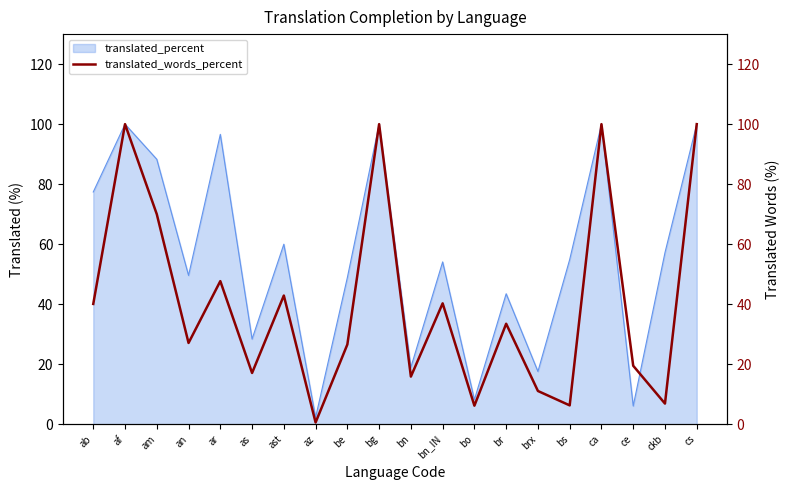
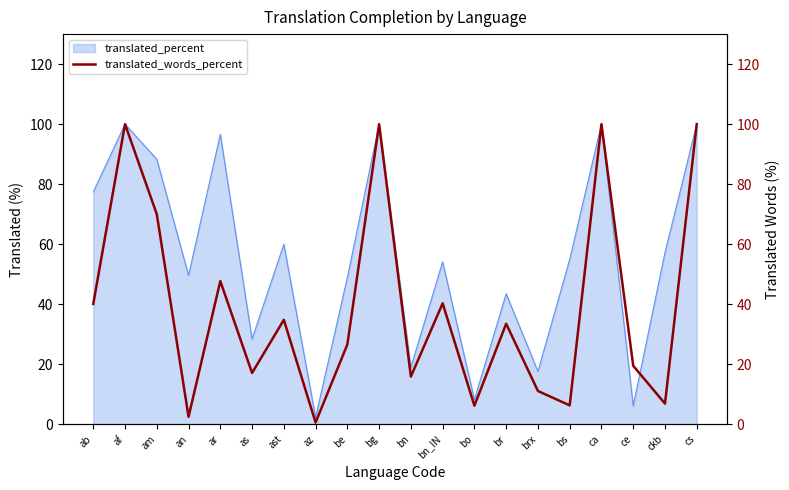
translated_words_percent, an: 27 -> 3
translated_words_percent, ast: 43 -> 35
